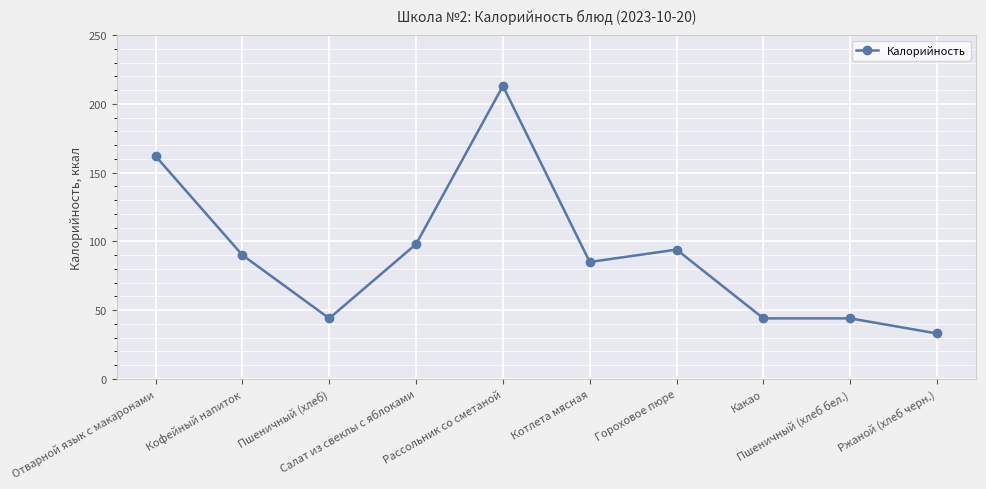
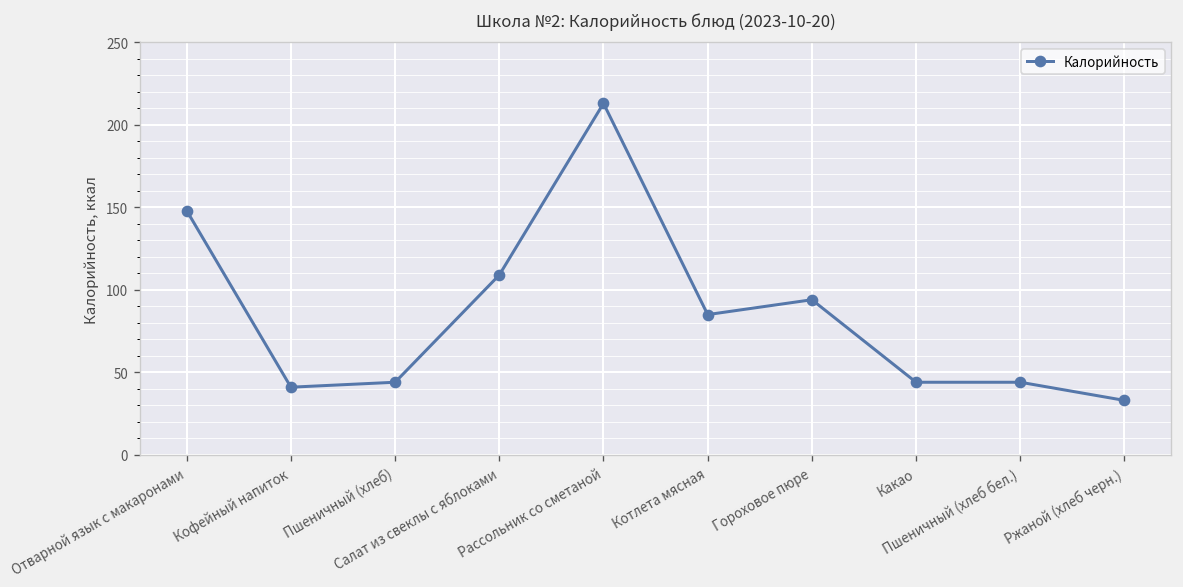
Отварной язык с макаронами: 162 -> 148
Кофейный напиток: 90 -> 41
Салат из свеклы с яблоками: 98 -> 109
